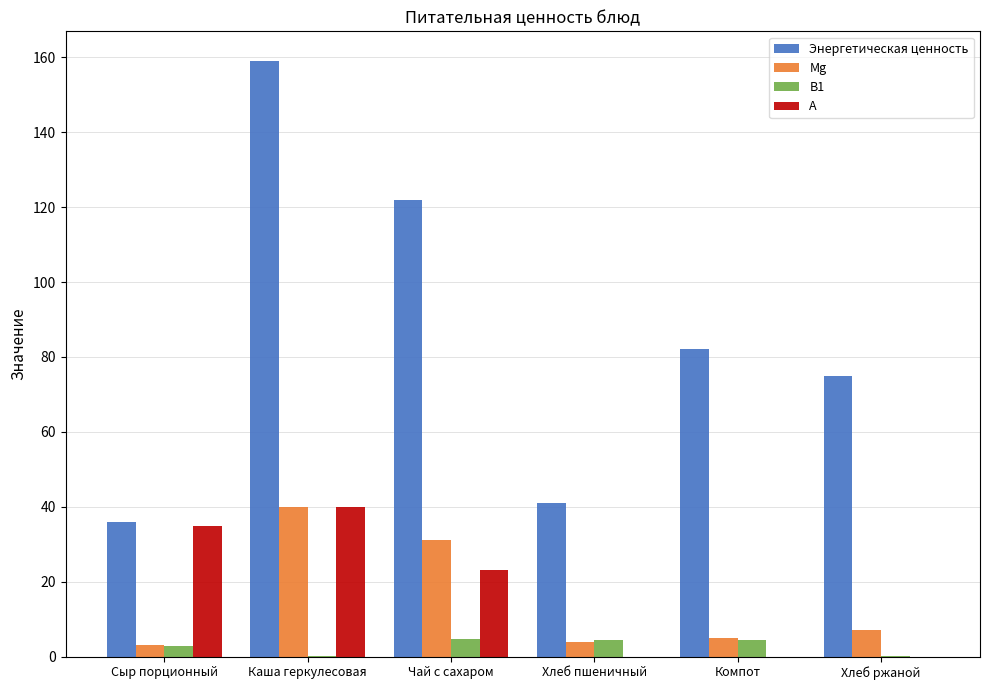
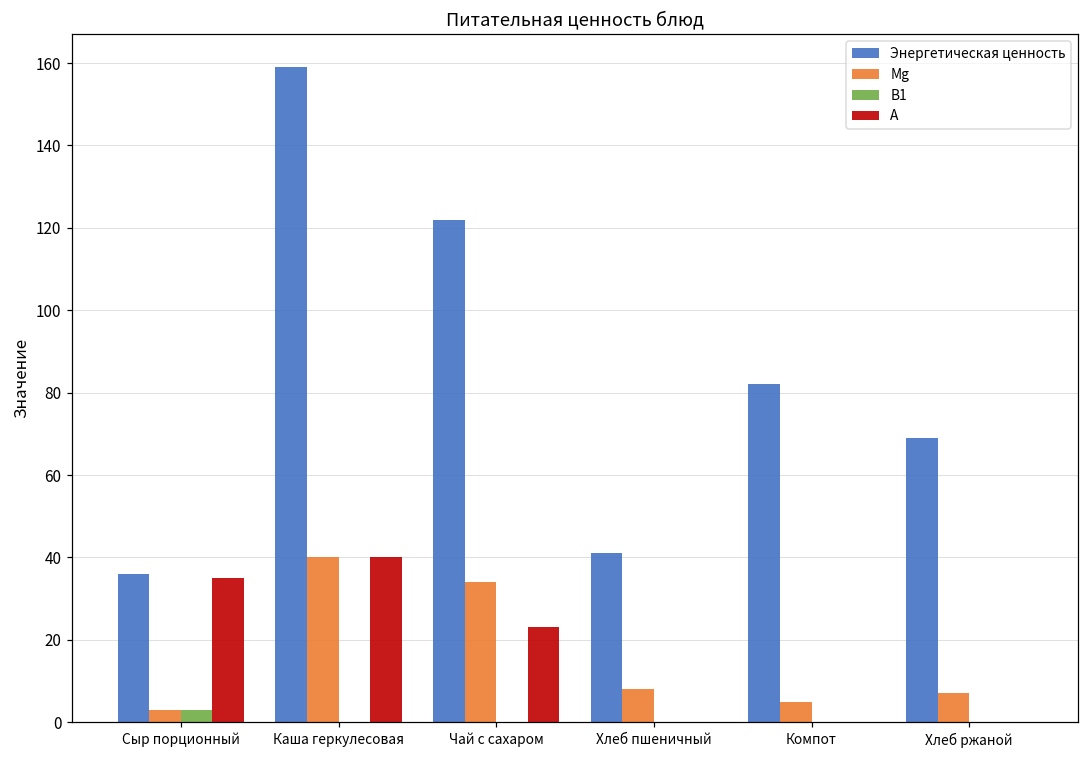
Mg, Чай с сахаром: 31 -> 34
В1, Чай с сахаром: 5 -> 0
Mg, Хлеб пшеничный: 4 -> 8
В1, Хлеб пшеничный: 4 -> 0
В1, Компот: 4 -> 0
Энергетическая ценность, Хлеб ржаной: 75 -> 69
